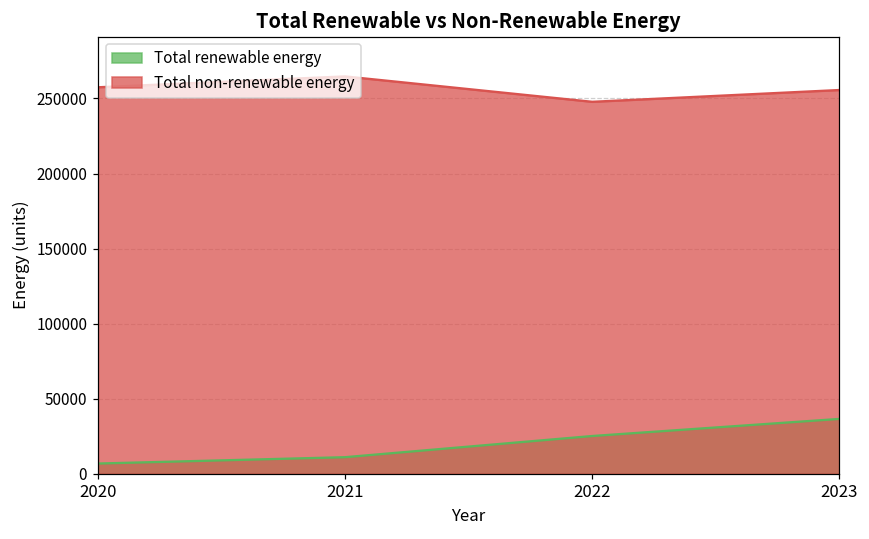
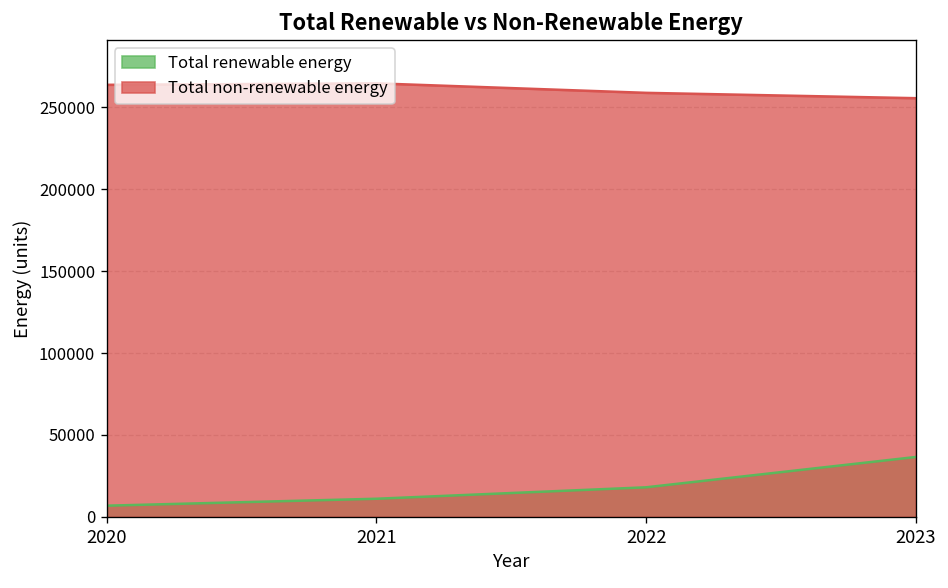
Total non-renewable energy, 2020: 257000 -> 264000
Total renewable energy, 2022: 25000 -> 18000
Total non-renewable energy, 2022: 248000 -> 259000
